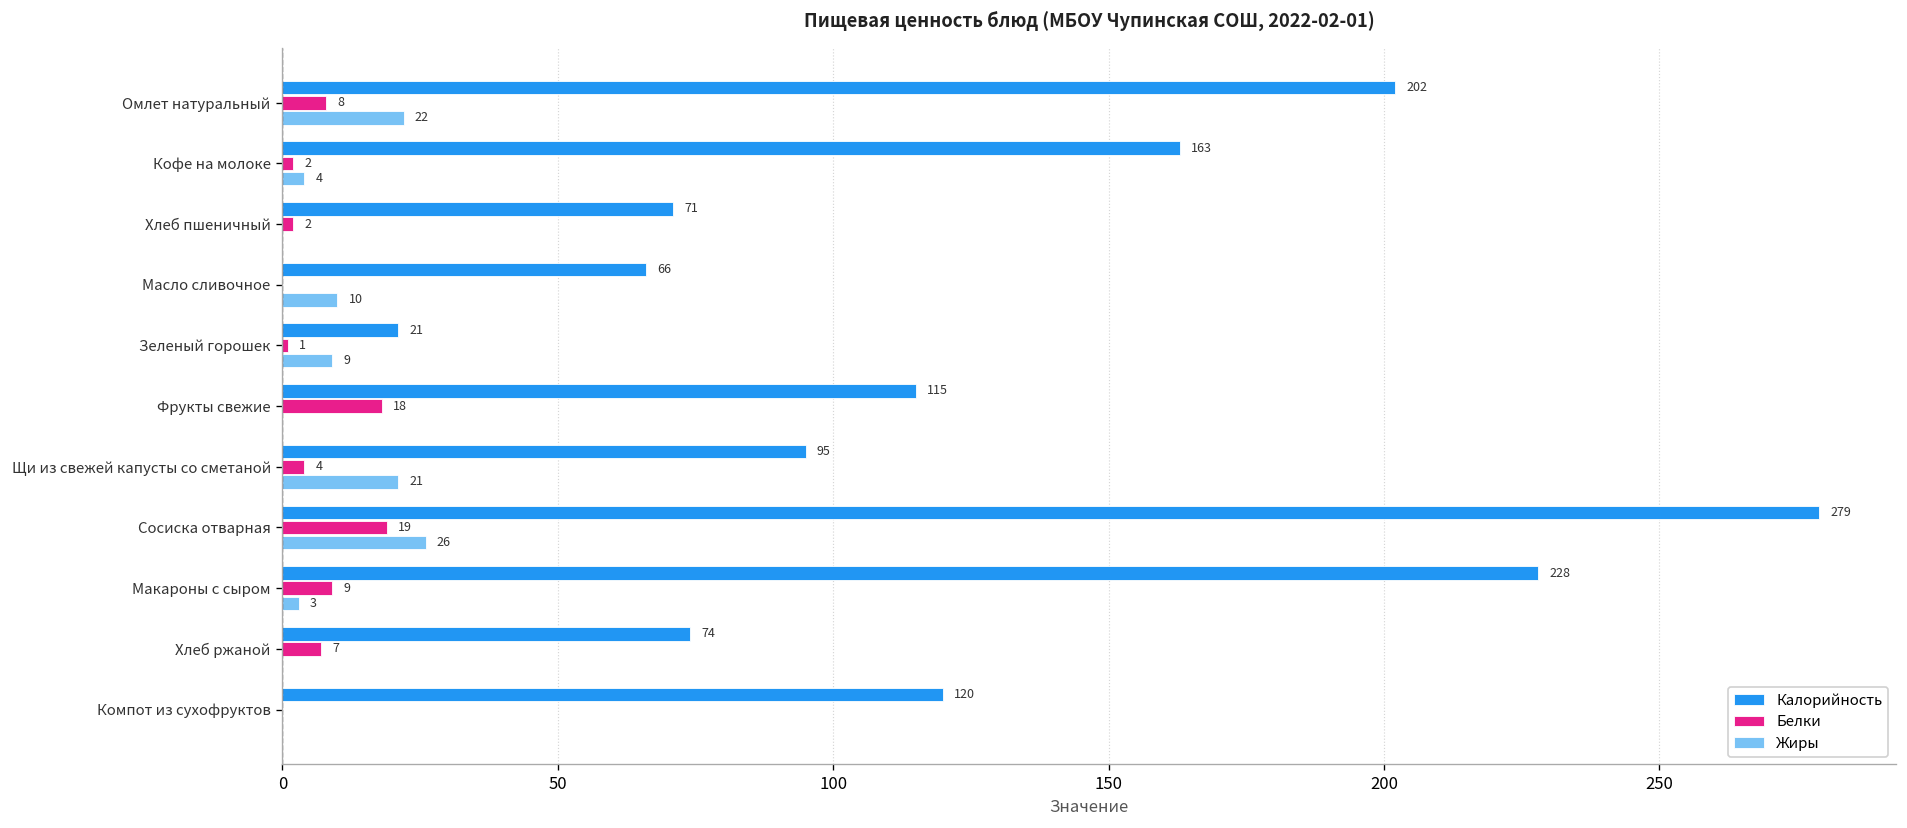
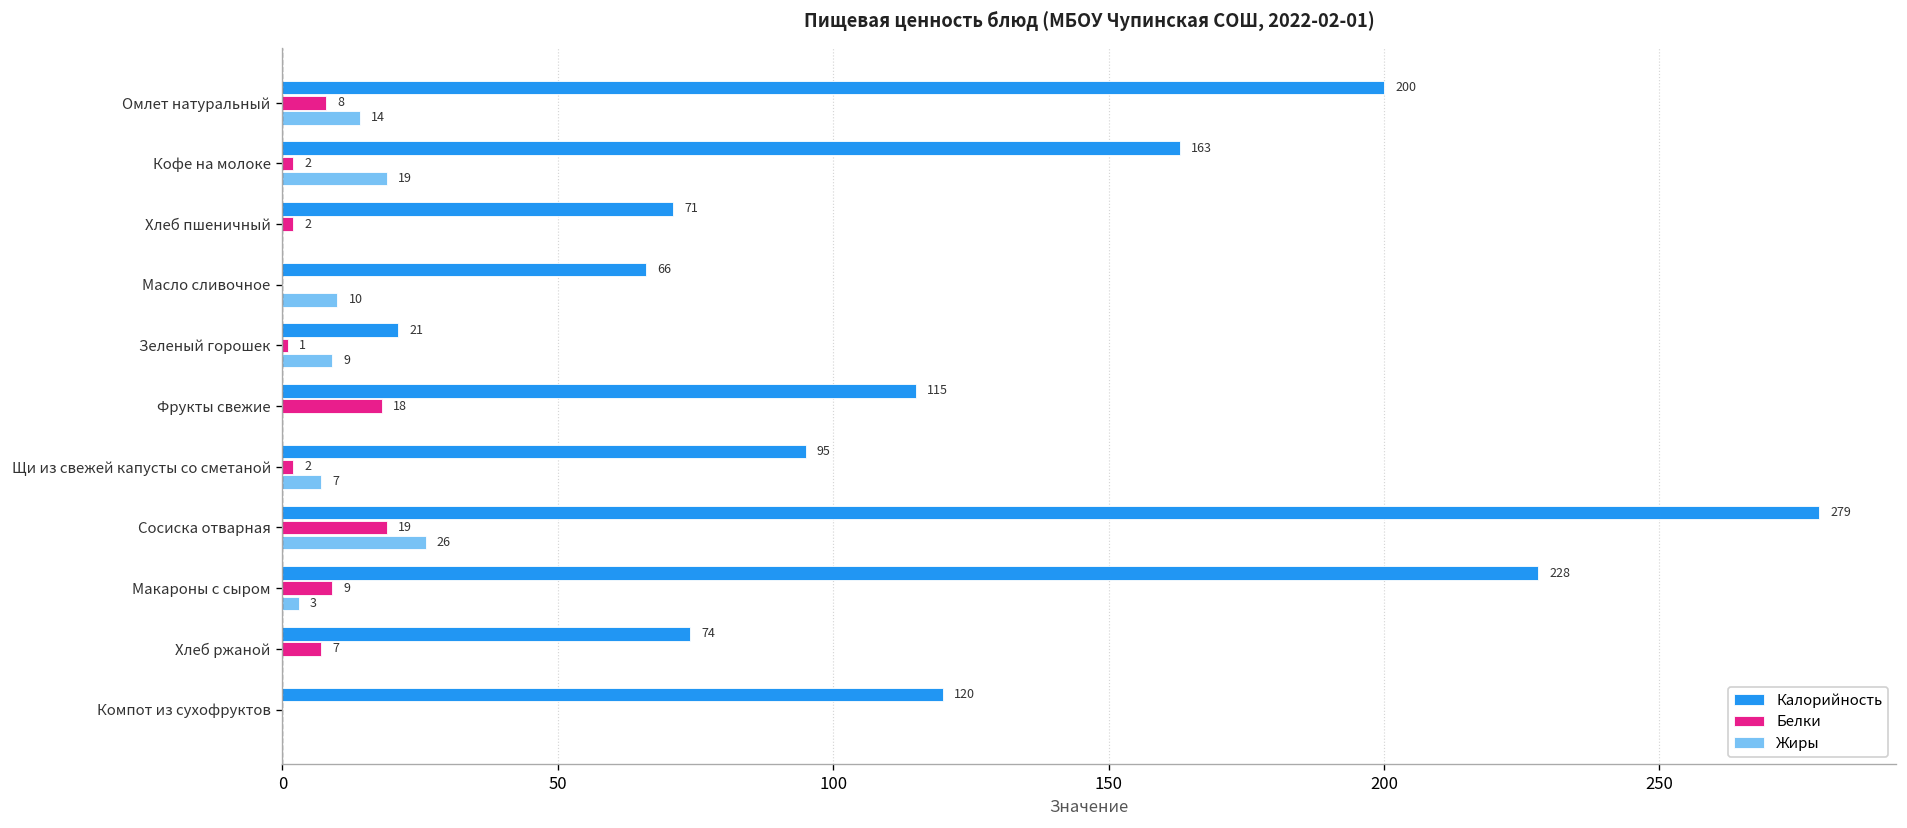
Калорийность, Омлет натуральный: 202 -> 200
Жиры, Омлет натуральный: 22 -> 14
Жиры, Кофе на молоке: 4 -> 19
Белки, Щи из свежей капусты со сметаной: 4 -> 2
Жиры, Щи из свежей капусты со сметаной: 21 -> 7
